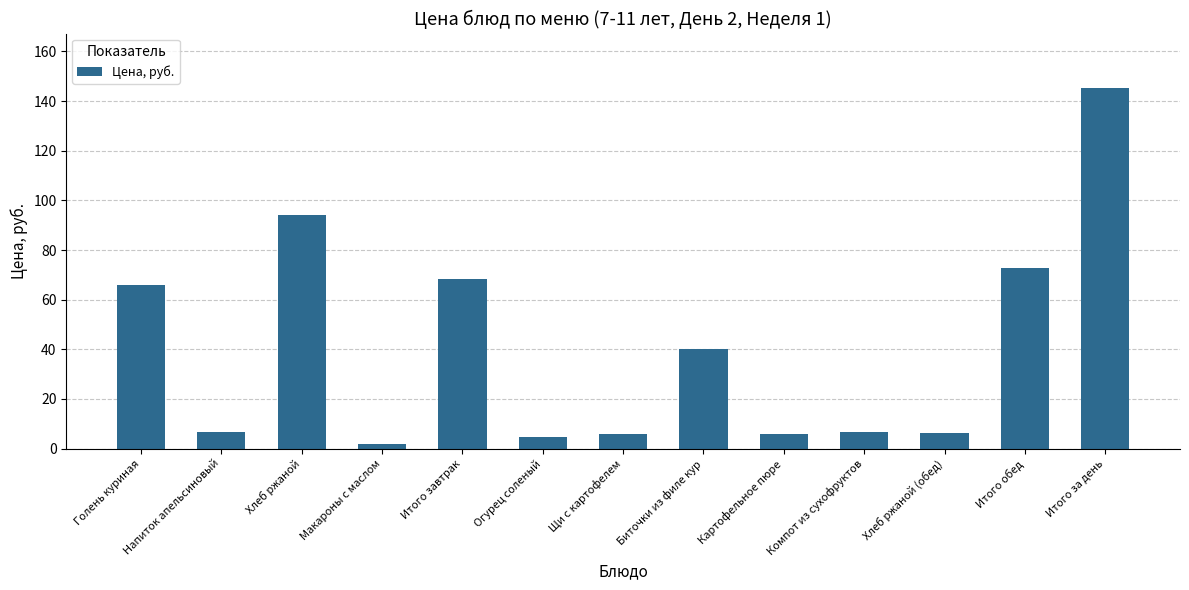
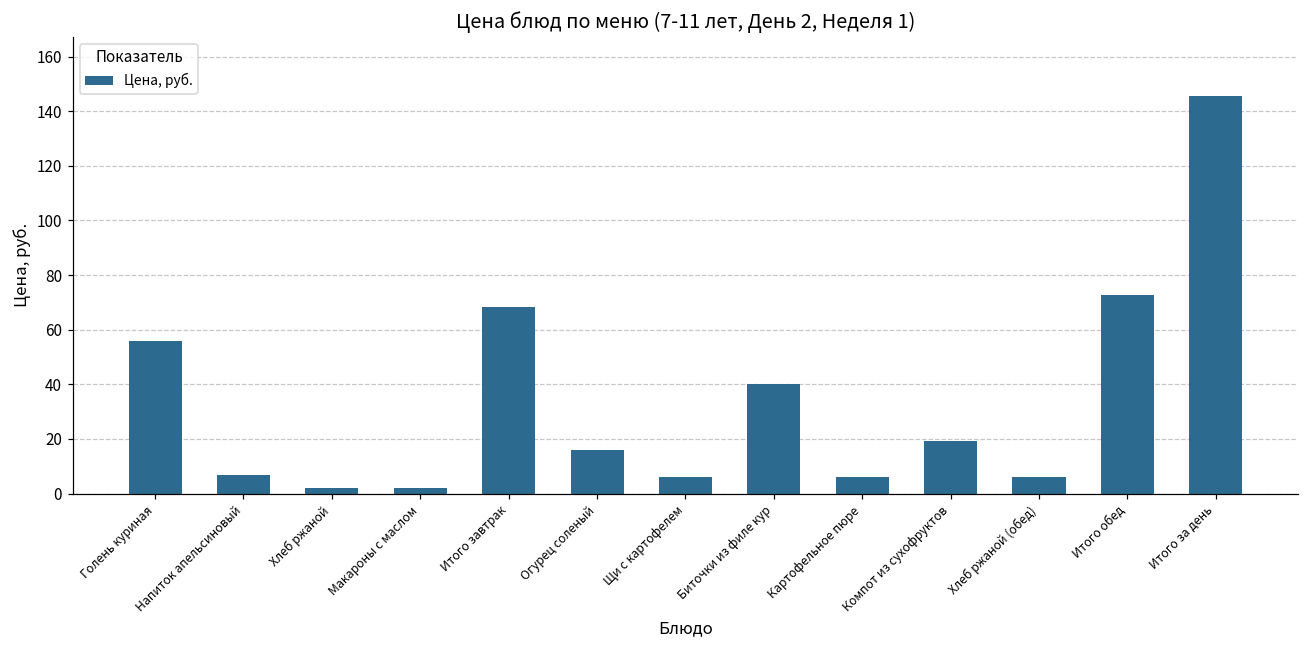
Голень куриная: 66 -> 56
Хлеб ржаной: 94 -> 2
Огурец соленый: 5 -> 16
Компот из сухофруктов: 7 -> 19
